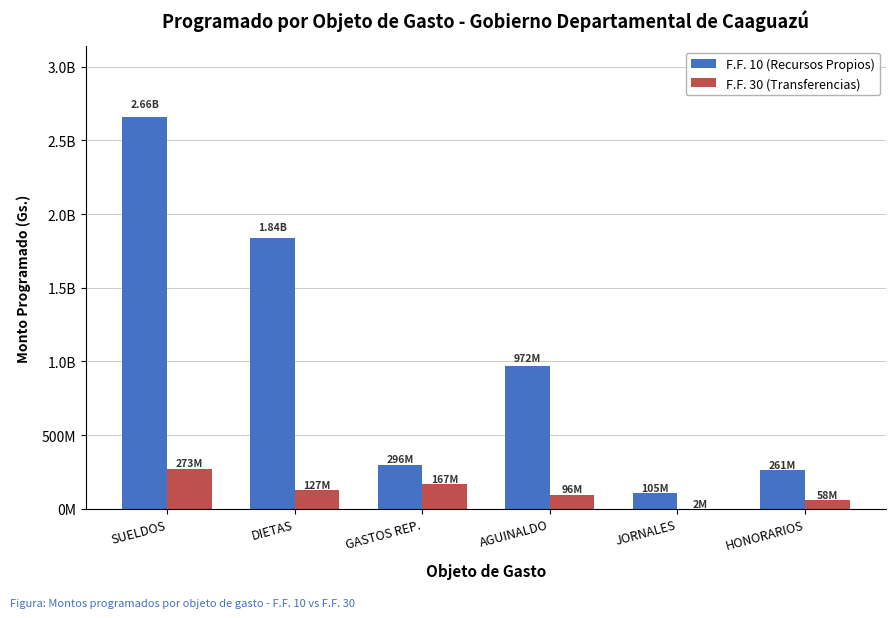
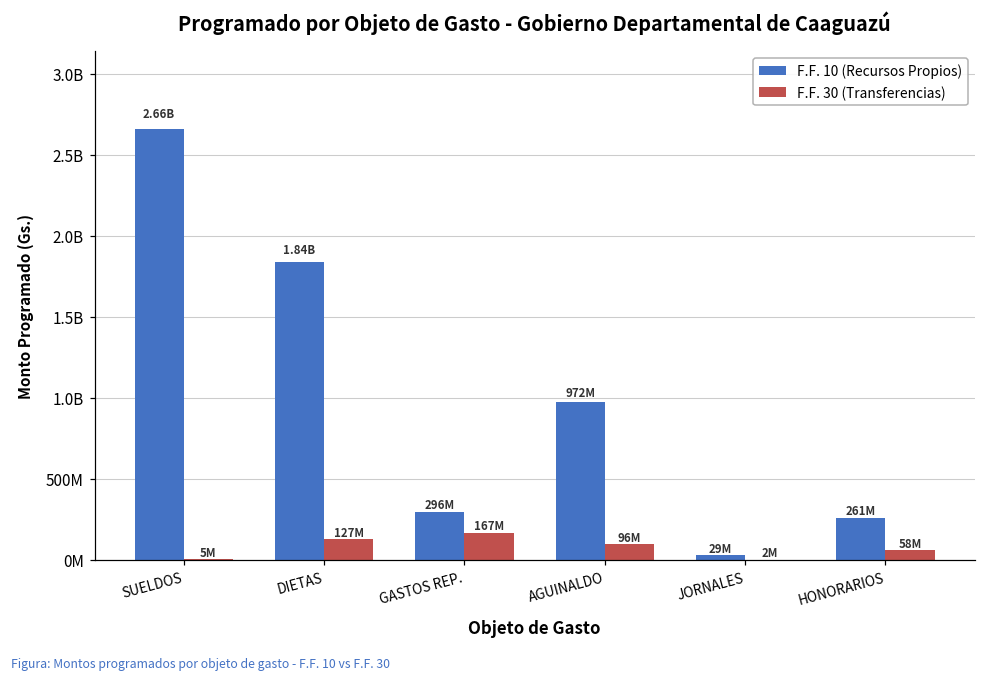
F.F. 30 (Transferencias), SUELDOS: 273M -> 5M
F.F. 10 (Recursos Propios), JORNALES: 105M -> 29M
